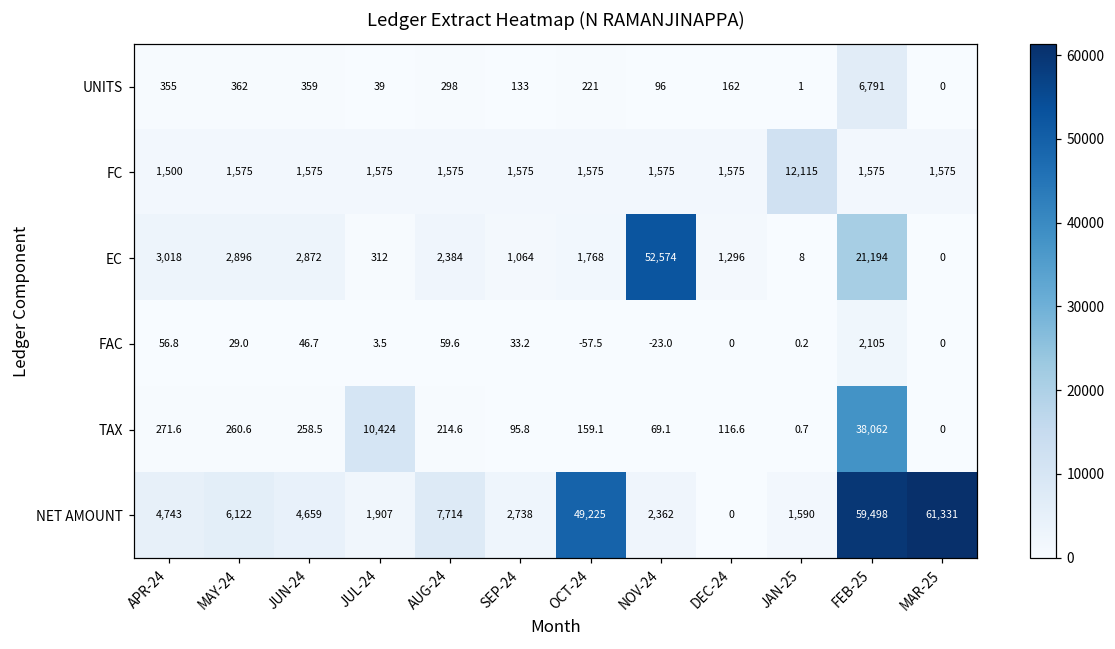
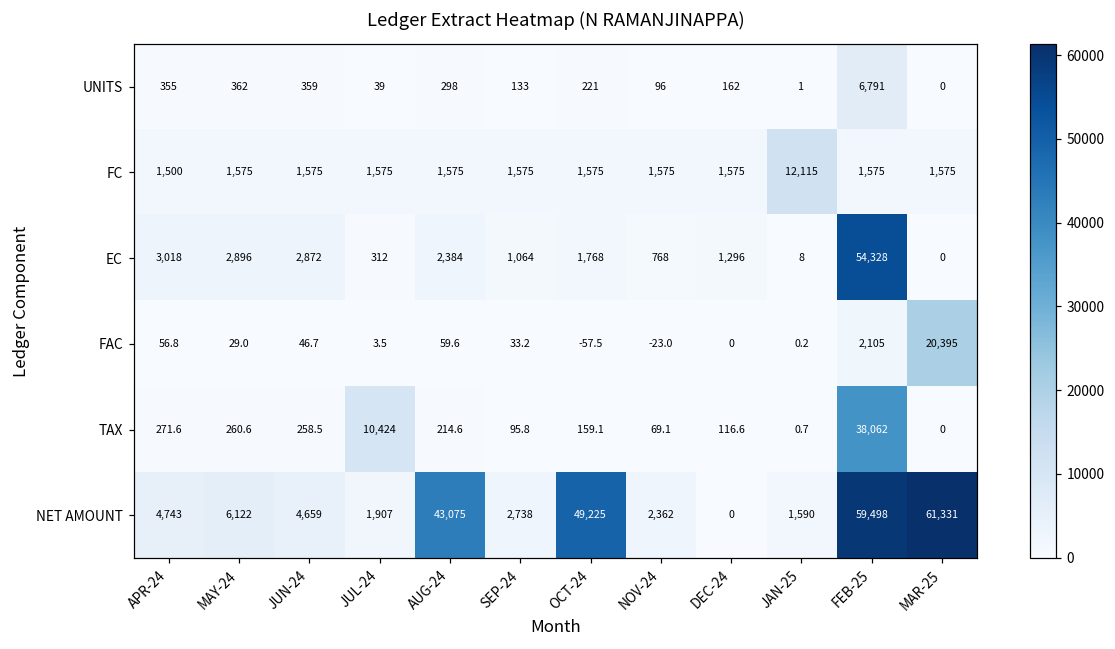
EC, NOV-24: 52,574 -> 768
EC, FEB-25: 21,194 -> 54,328
FAC, MAR-25: 0 -> 20,395
NET AMOUNT, AUG-24: 7,714 -> 43,075
